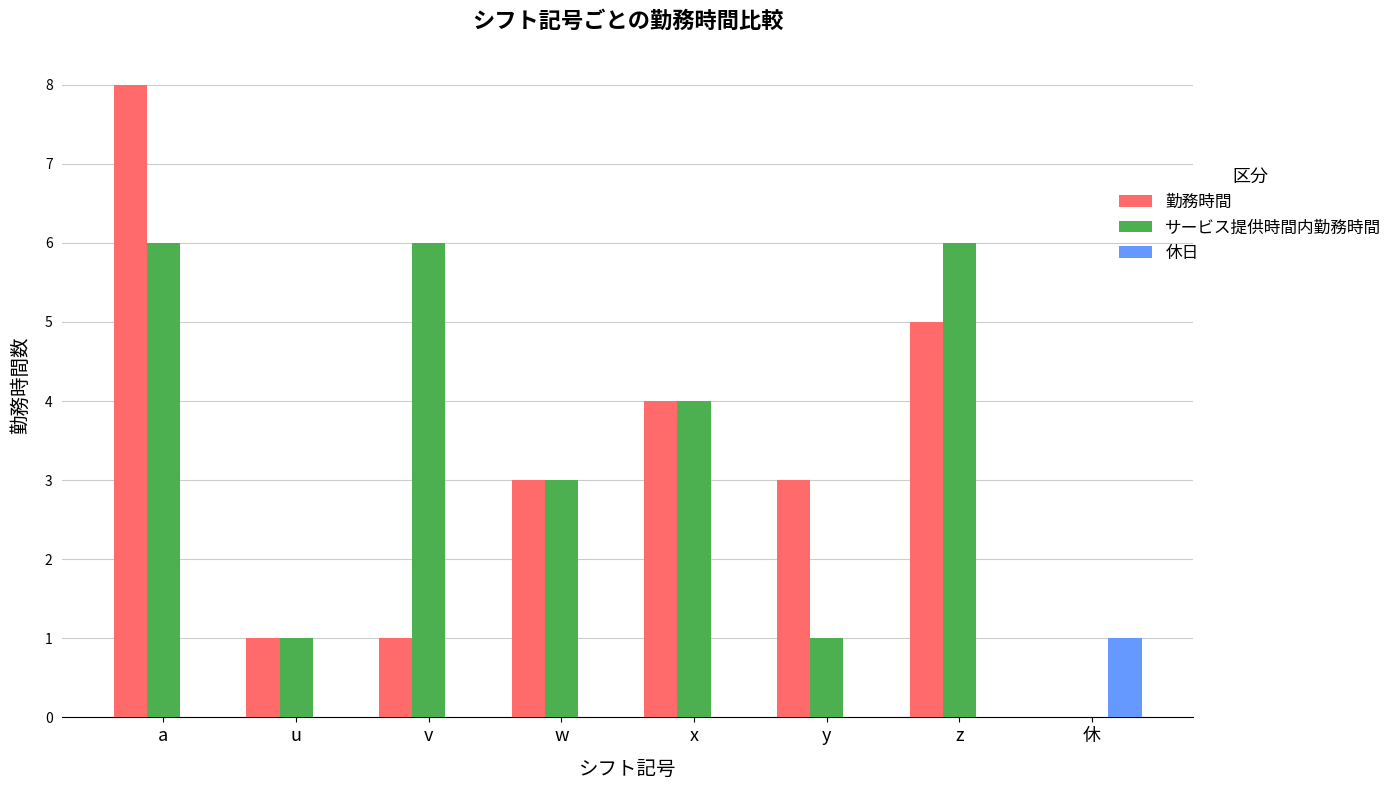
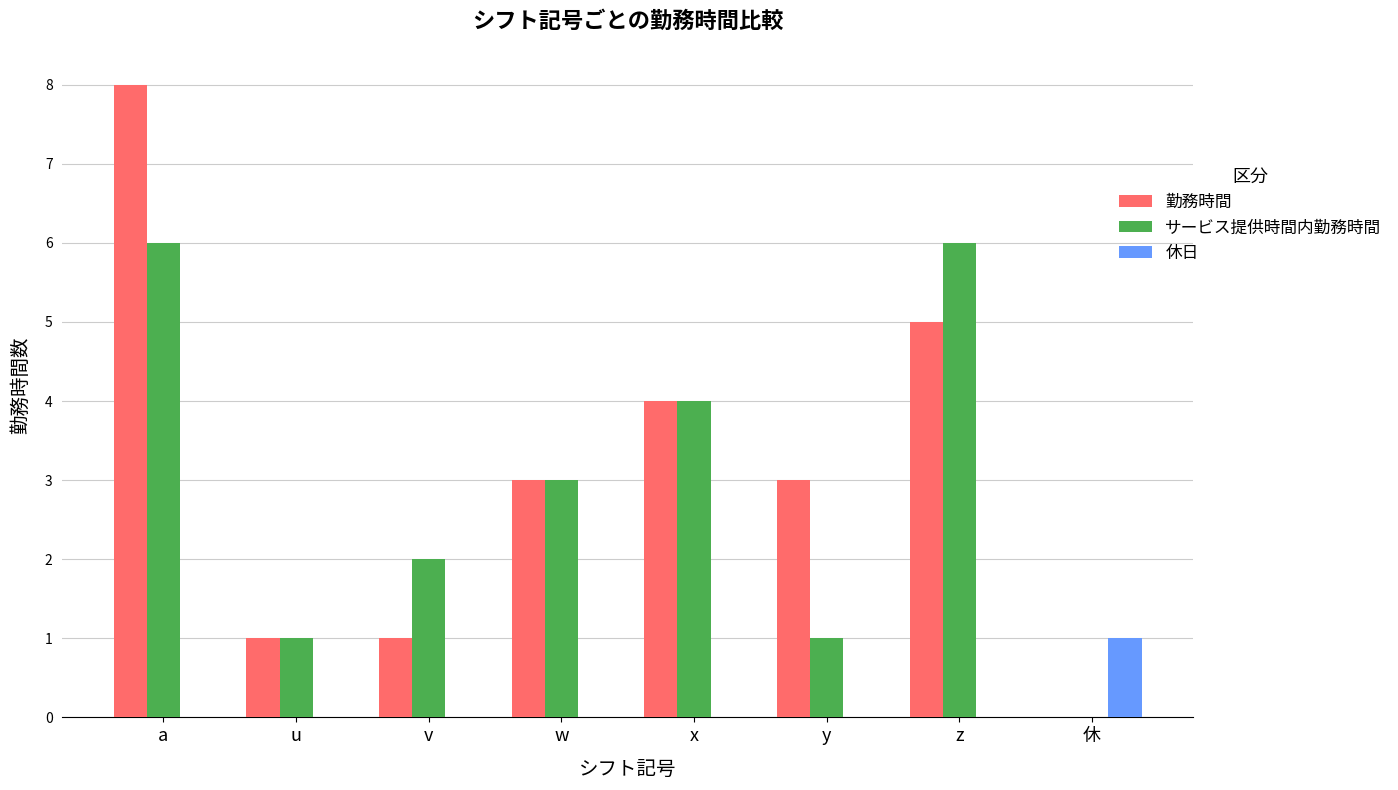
サービス提供時間内勤務時間, v: 6 -> 2
